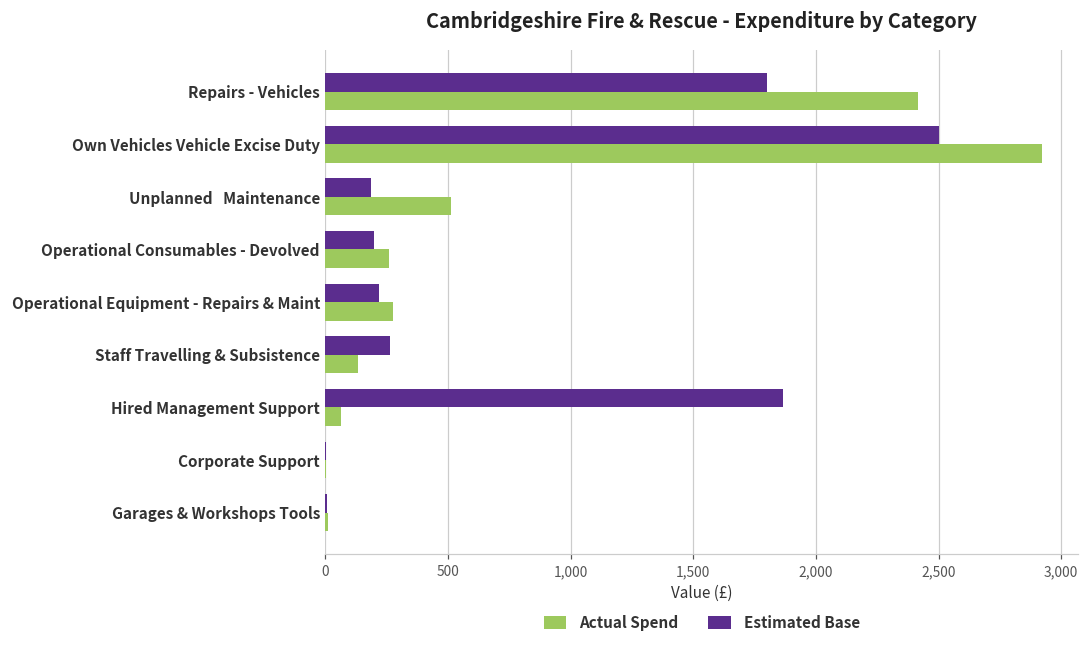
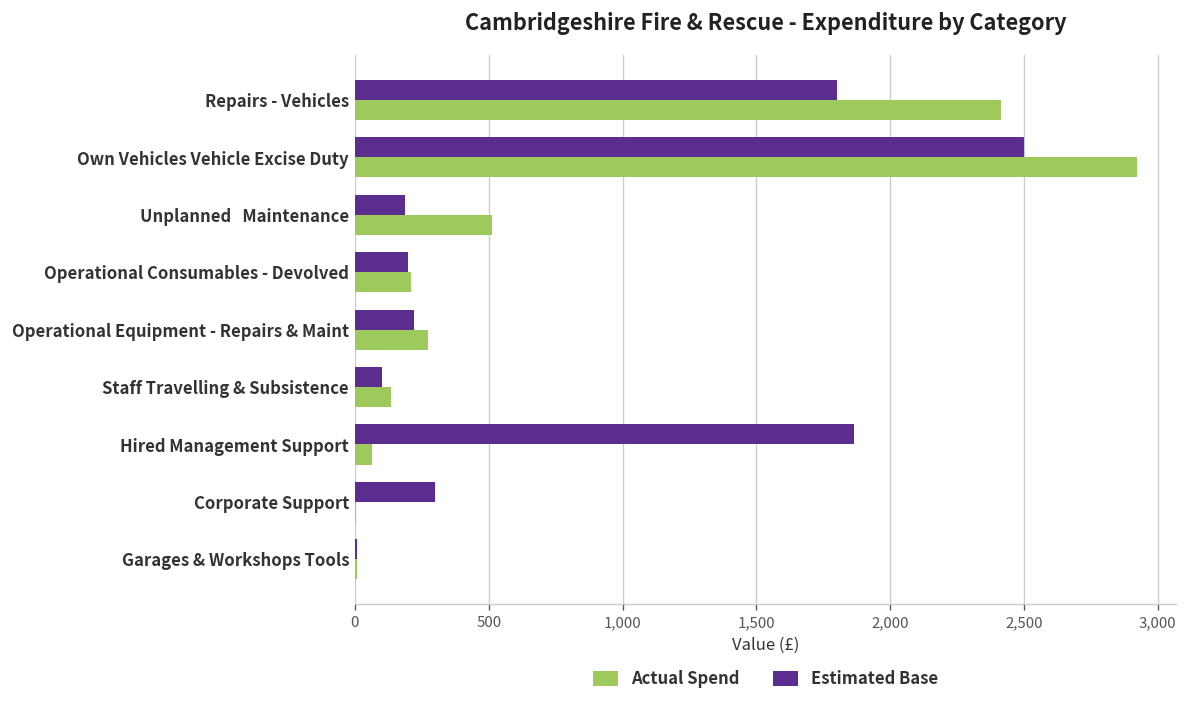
Actual Spend, Operational Consumables - Devolved: 260 -> 210
Estimated Base, Staff Travelling & Subsistence: 260 -> 100
Estimated Base, Corporate Support: 0 -> 300
